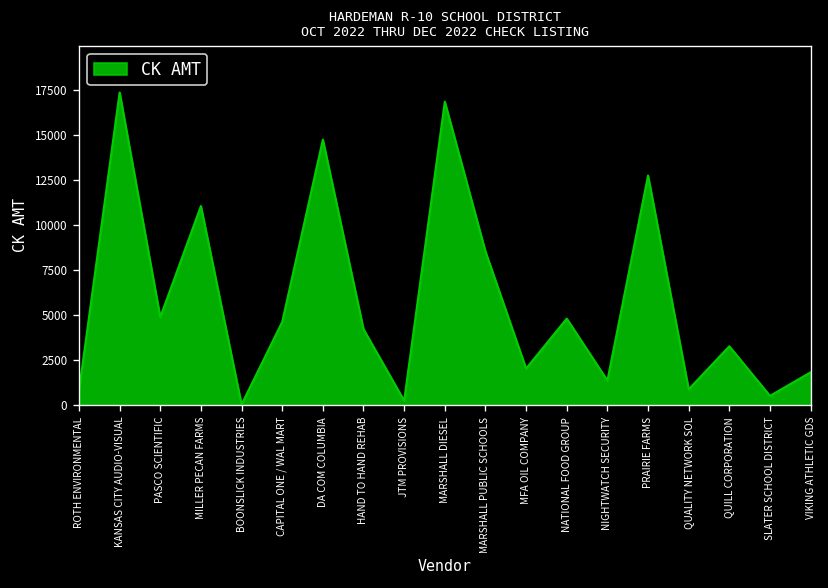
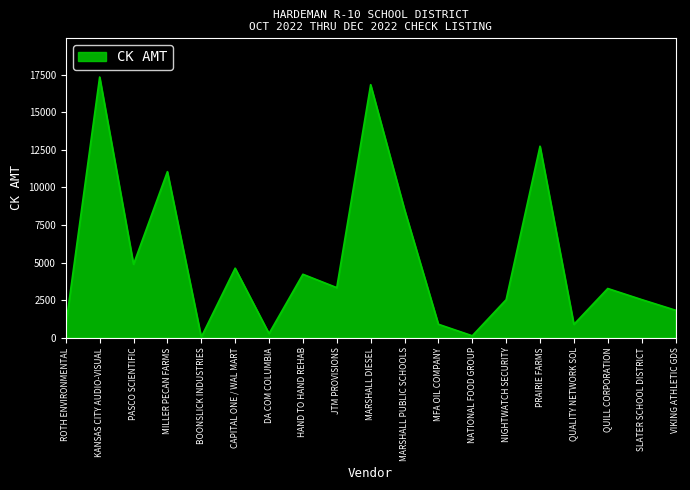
DA COM COLUMBIA: 14700 -> 300
JTM PROVISIONS: 200 -> 3300
MFA OIL COMPANY: 2000 -> 900
NATIONAL FOOD GROUP: 4800 -> 100
NIGHTWATCH SECURITY: 1400 -> 2500
SLATER SCHOOL DISTRICT: 500 -> 2500
